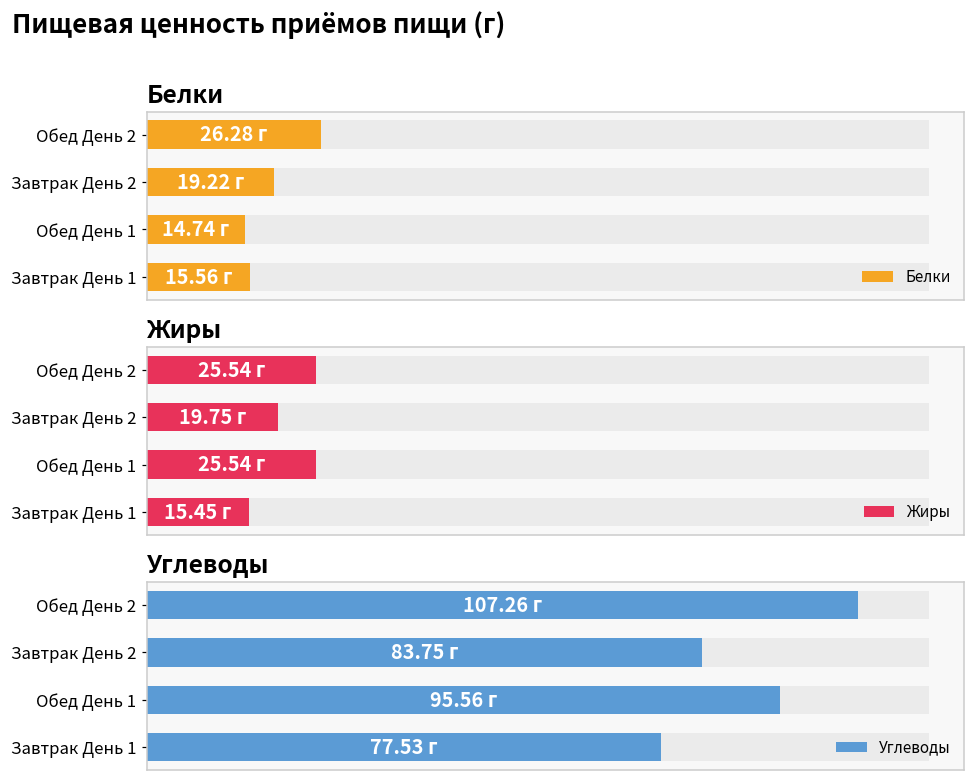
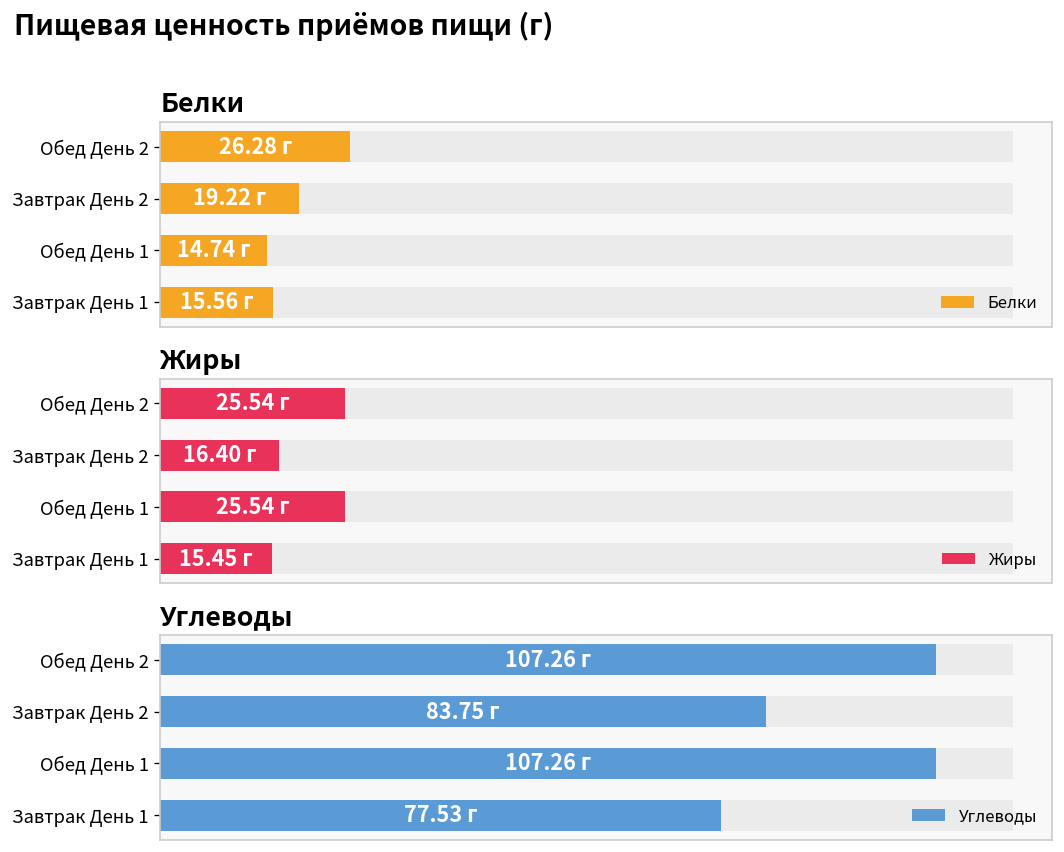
Жиры, Жиры, Завтрак День 2: 19.75 -> 16.40
Углеводы, Углеводы, Обед День 1: 95.56 -> 107.26
